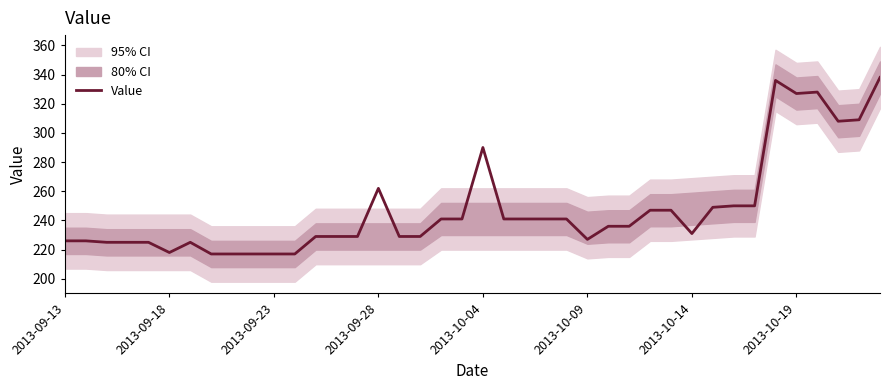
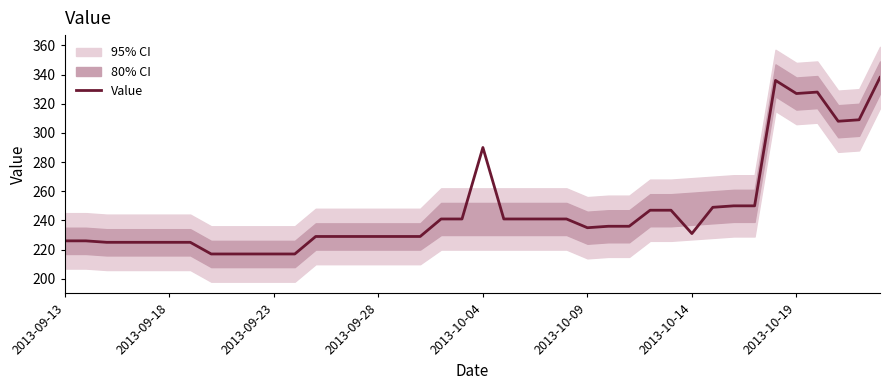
Value, 2013-09-18: 218 -> 225
Value, 2013-09-28: 262 -> 229
Value, 2013-10-09: 227 -> 235
